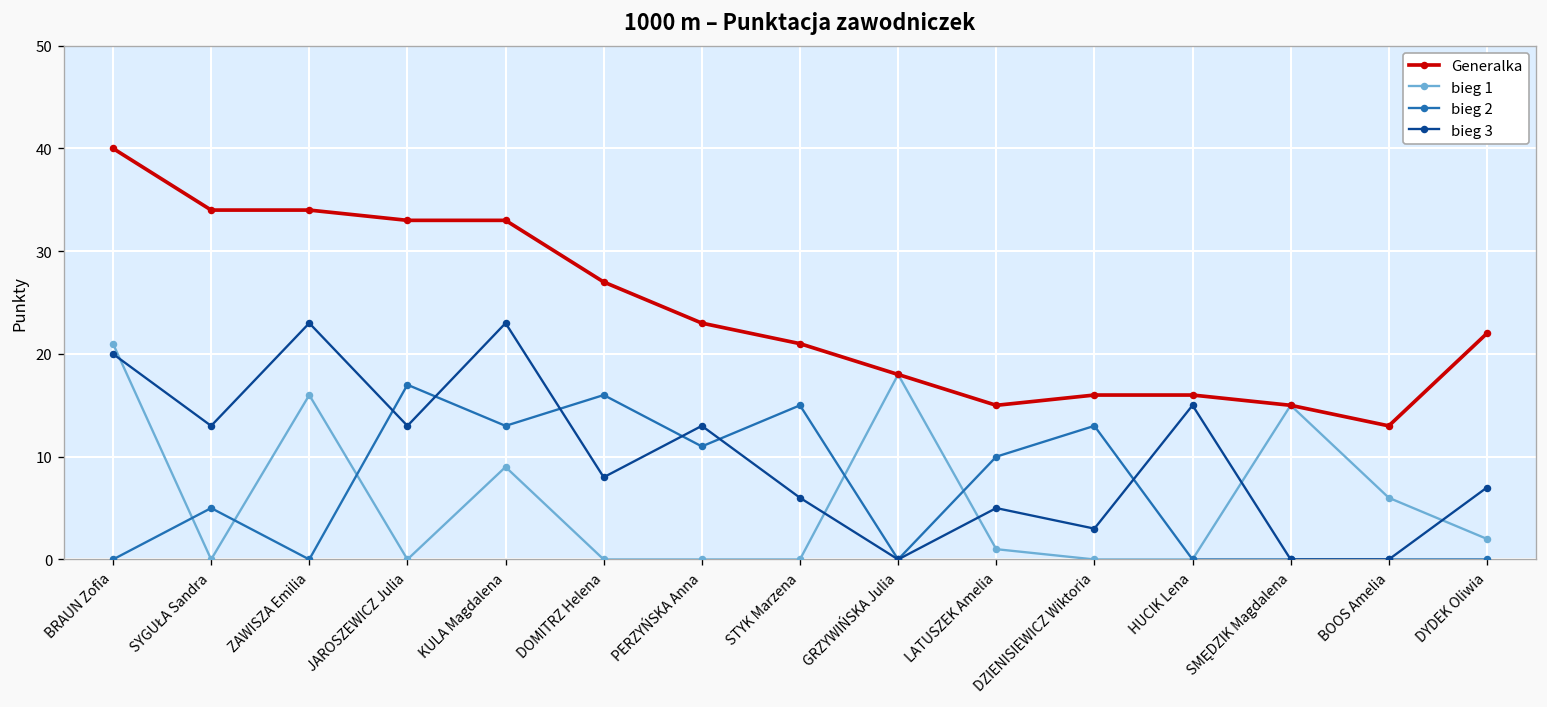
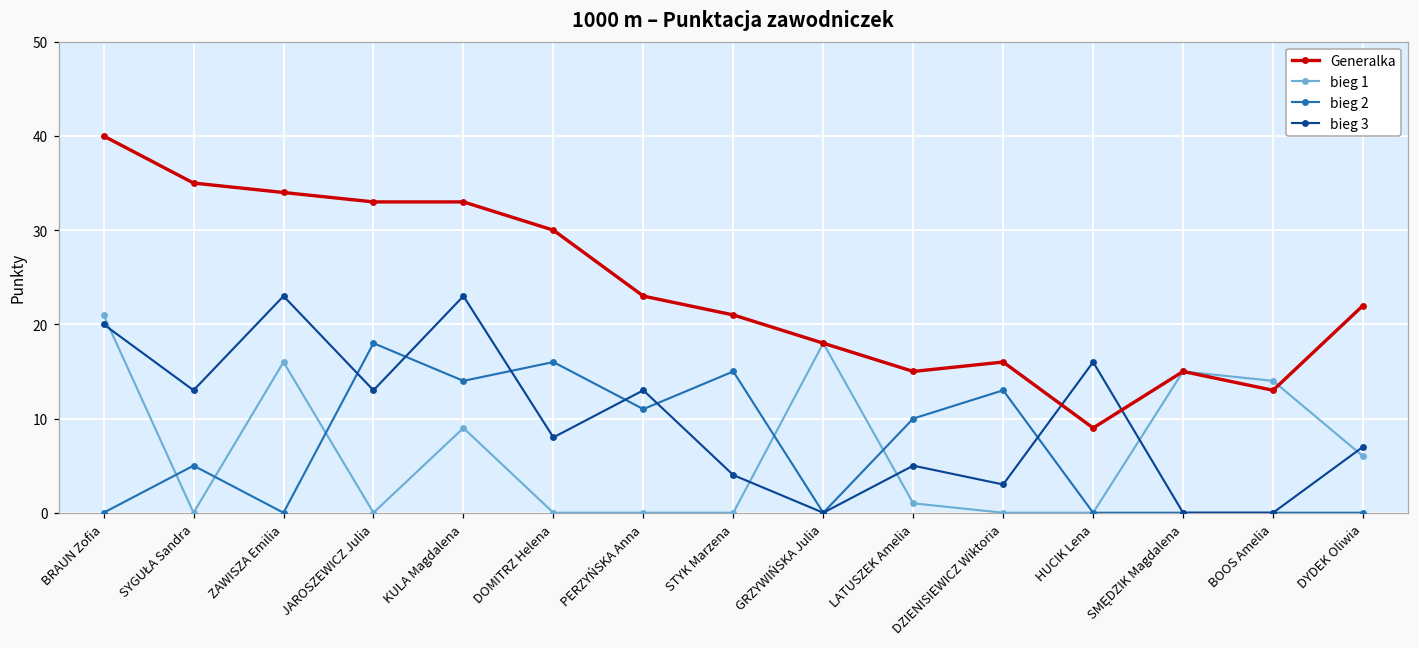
Generalka, SYGUŁA Sandra: 34 -> 35
bieg 2, JAROSZEWICZ Julia: 17 -> 18
bieg 2, KULA Magdalena: 13 -> 14
Generalka, DOMITRZ Helena: 27 -> 30
bieg 3, STYK Marzena: 6 -> 4
Generalka, HUCIK Lena: 16 -> 9
bieg 3, HUCIK Lena: 15 -> 16
bieg 1, BOOS Amelia: 6 -> 14
bieg 1, DYDEK Oliwia: 2 -> 6
